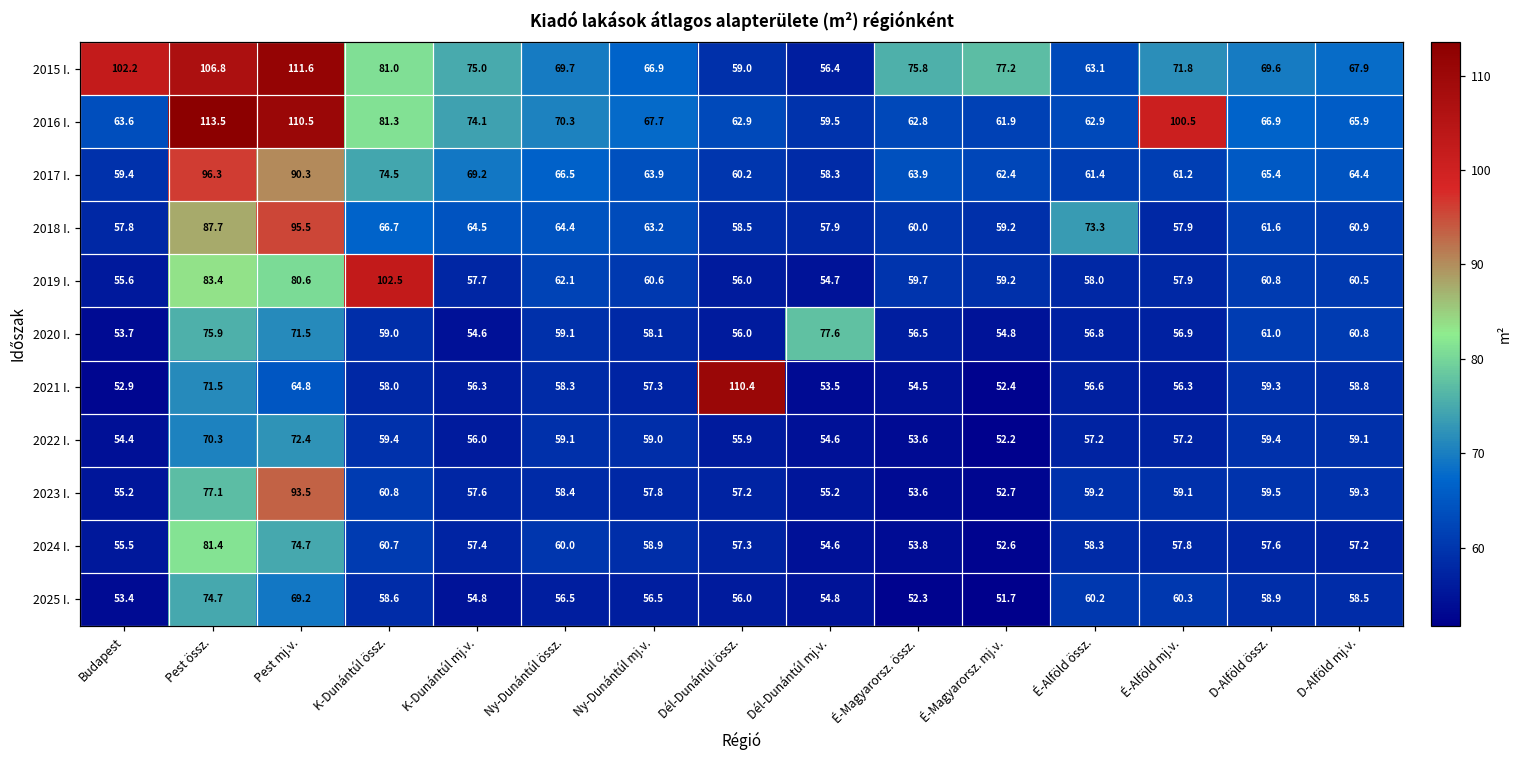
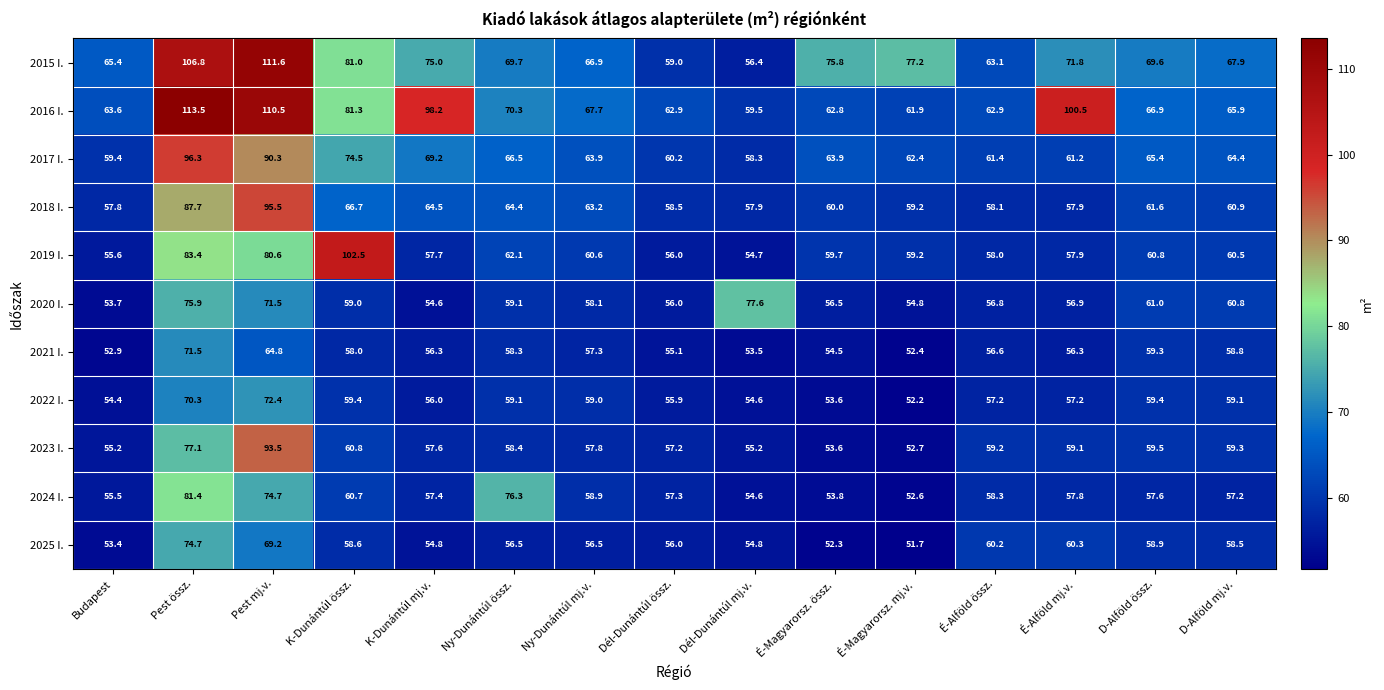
2015 I., Budapest: 102.2 -> 65.4
2016 I., K-Dunántúl mj.v.: 74.1 -> 98.2
2018 I., É-Alföld össz.: 73.3 -> 58.1
2021 I., Dél-Dunántúl össz.: 110.4 -> 55.1
2024 I., Ny-Dunántúl össz.: 60.0 -> 76.3
